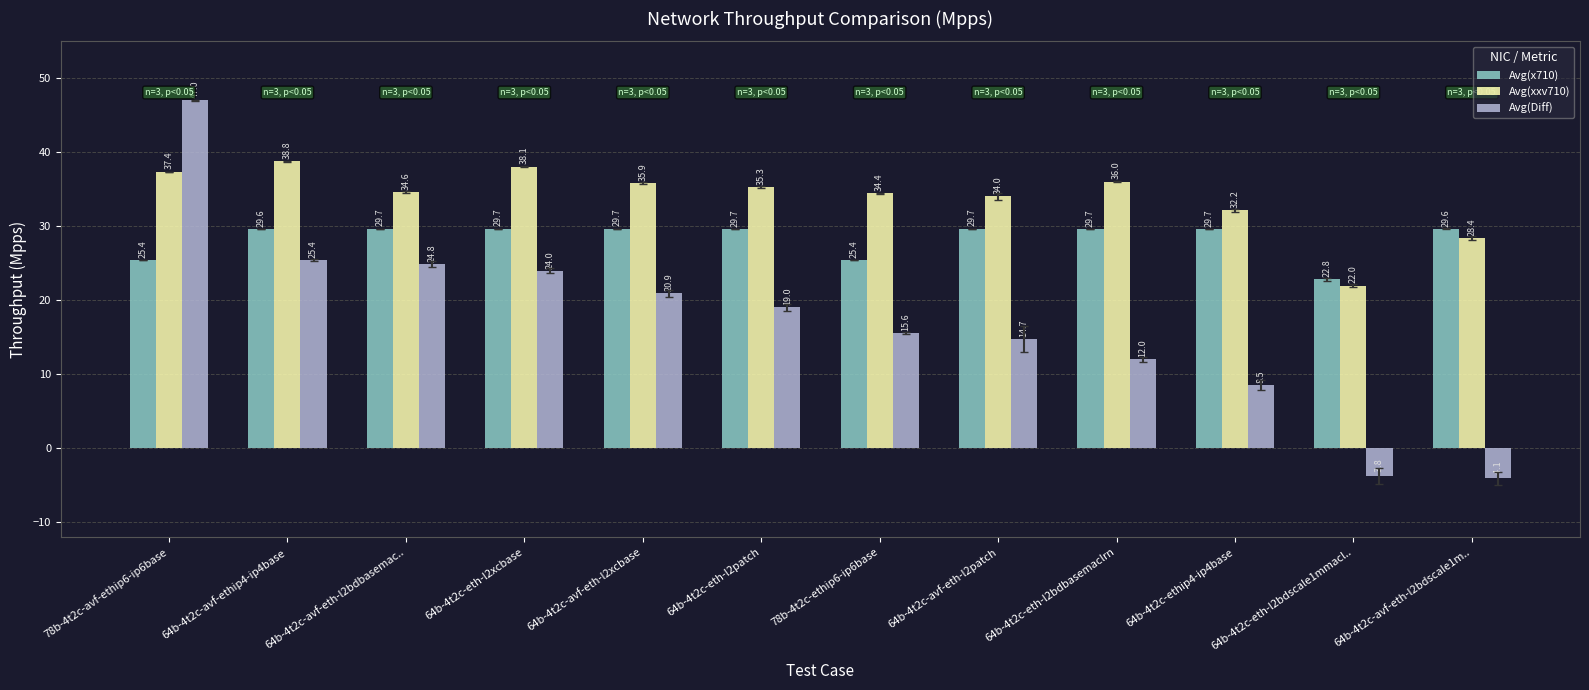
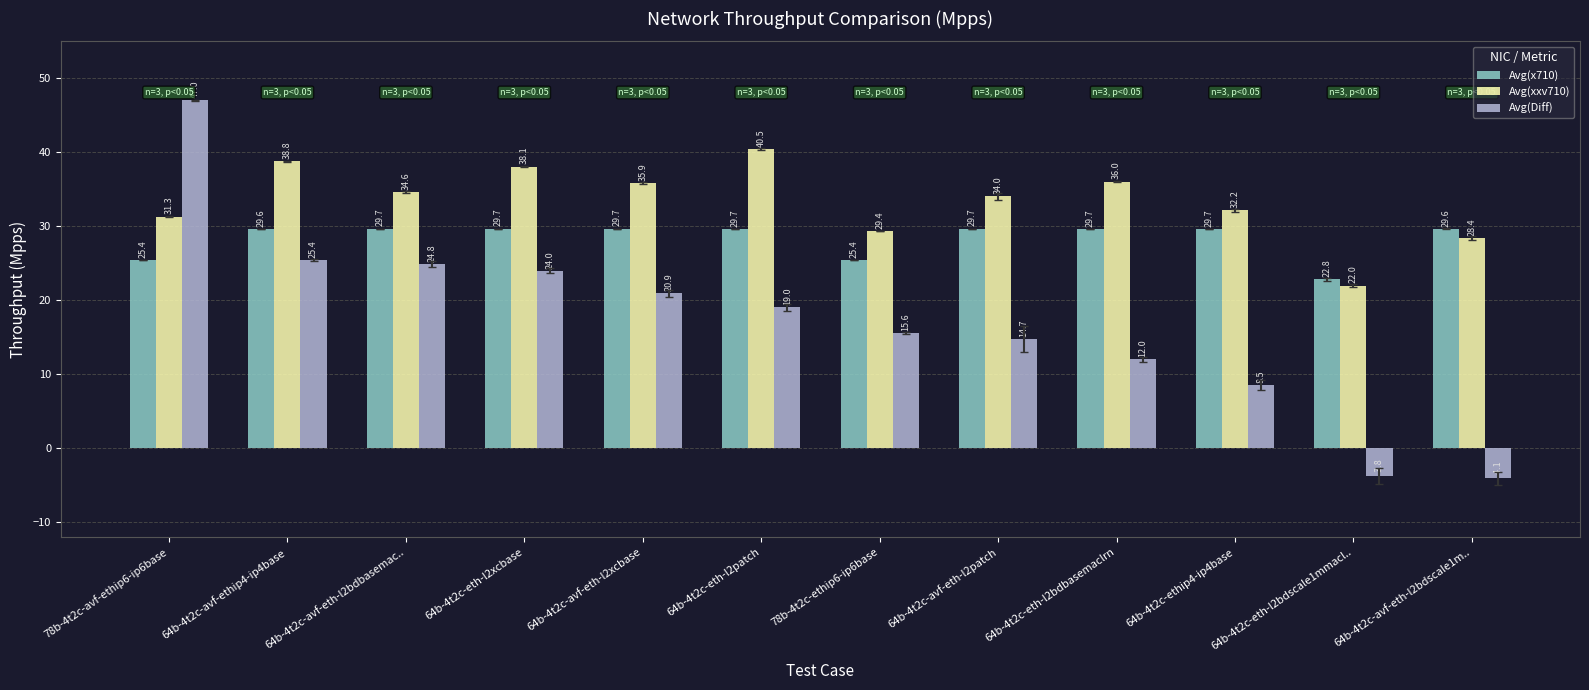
Avg(xxv710), 78b-4t2c-avf-ethip6-ip6base: 37.4 -> 31.3
Avg(xxv710), 64b-4t2c-eth-l2patch: 35.3 -> 40.5
Avg(xxv710), 78b-4t2c-ethip6-ip6base: 34.4 -> 29.4
